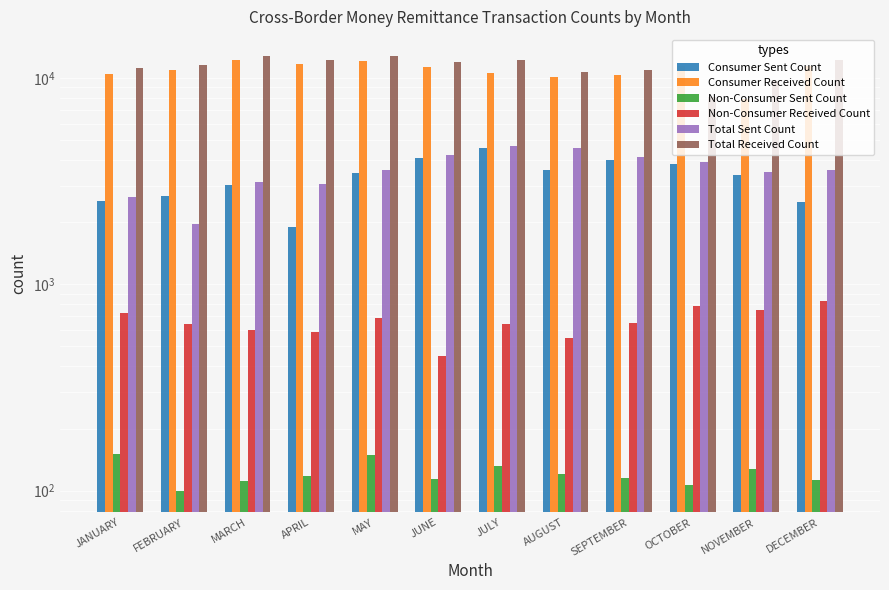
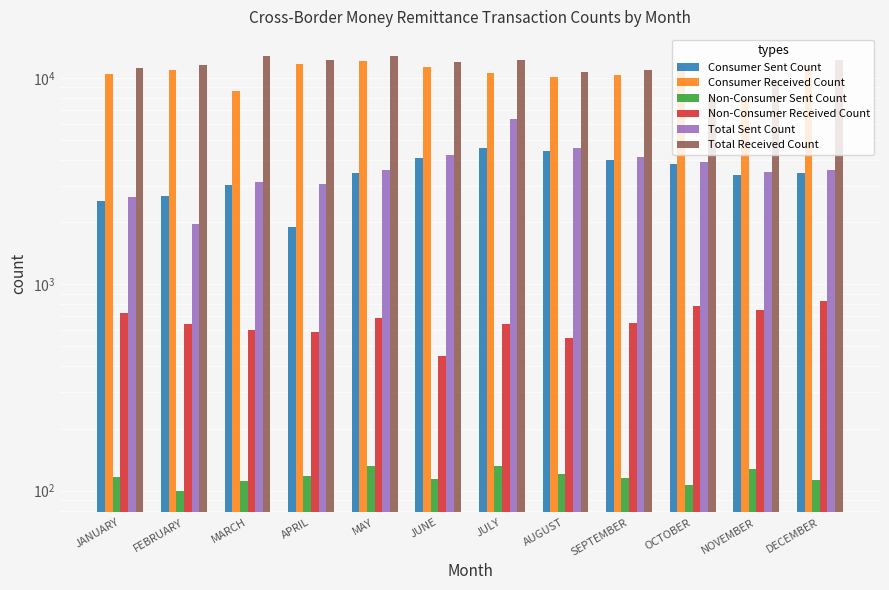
Non-Consumer Sent Count, JANUARY: 150 -> 120
Consumer Received Count, MARCH: 12000 -> 8600
Non-Consumer Sent Count, MAY: 150 -> 130
Total Sent Count, JULY: 4700 -> 6300
Consumer Sent Count, AUGUST: 3600 -> 4400
Consumer Sent Count, DECEMBER: 2500 -> 3500
